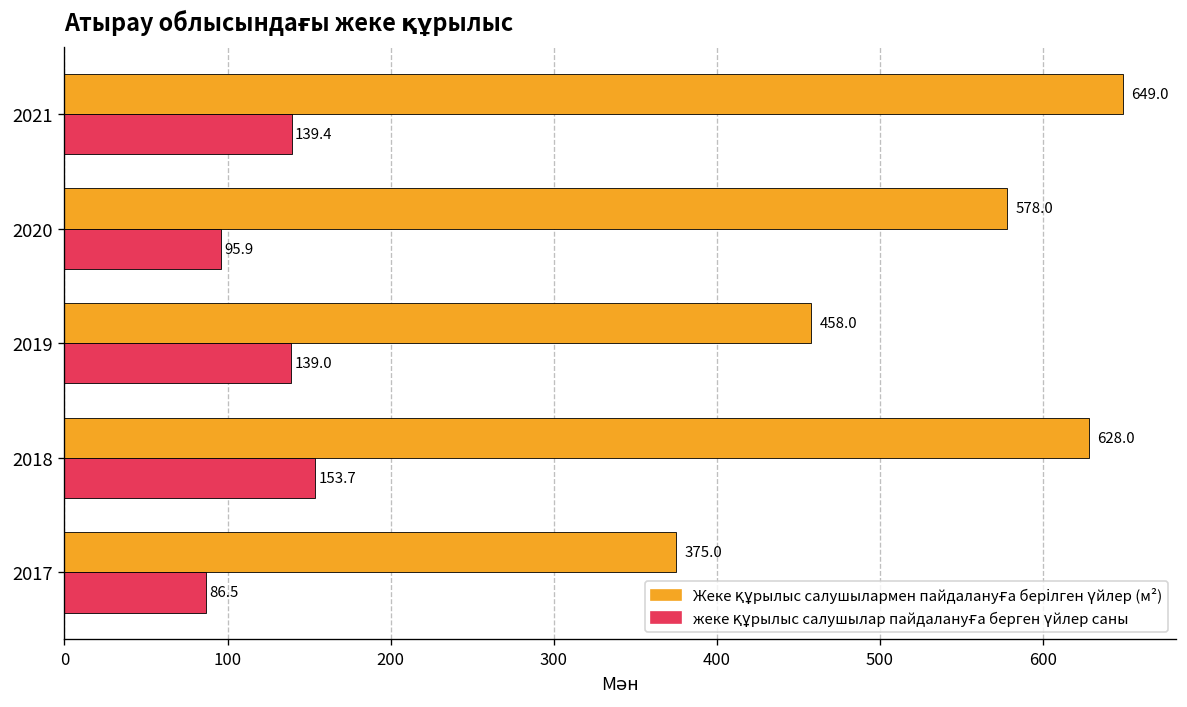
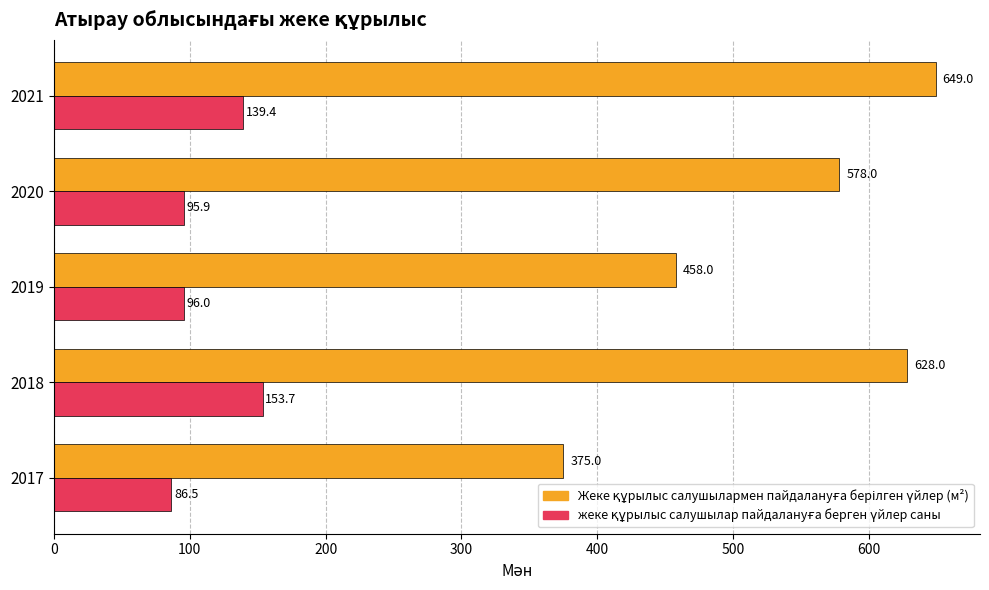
жеке құрылыс салушылар пайдалануға берген үйлер саны, 2019: 139.0 -> 96.0
